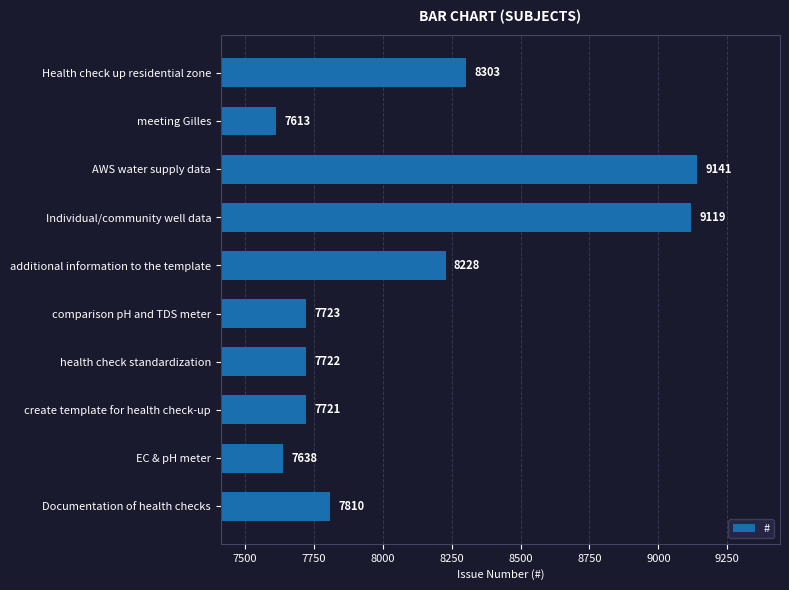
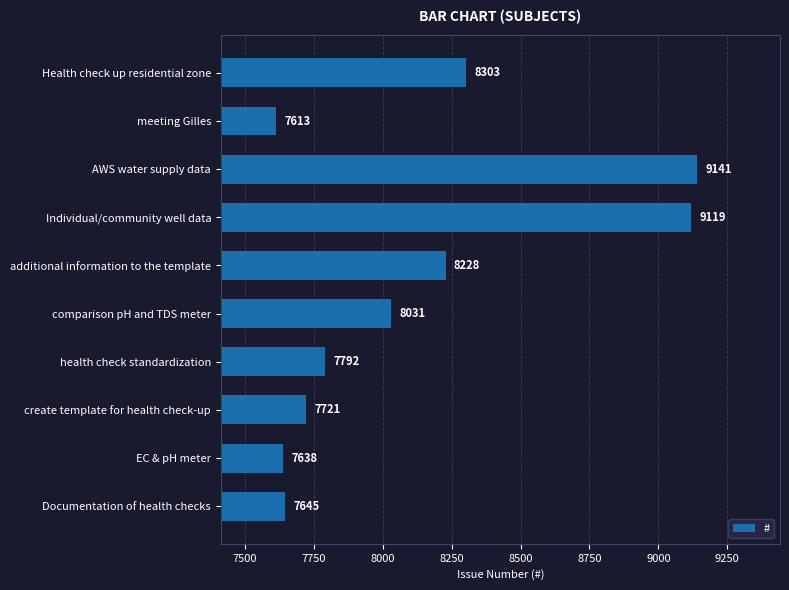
comparison pH and TDS meter: 7723 -> 8031
health check standardization: 7722 -> 7792
Documentation of health checks: 7810 -> 7645
